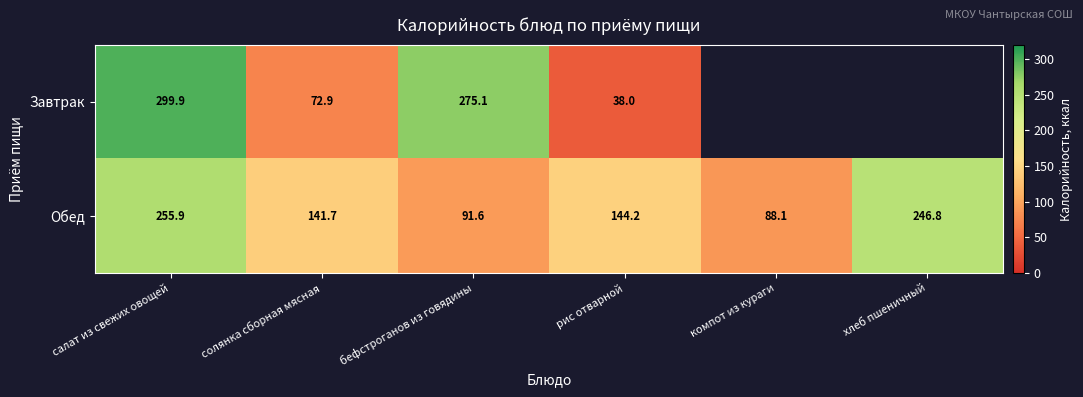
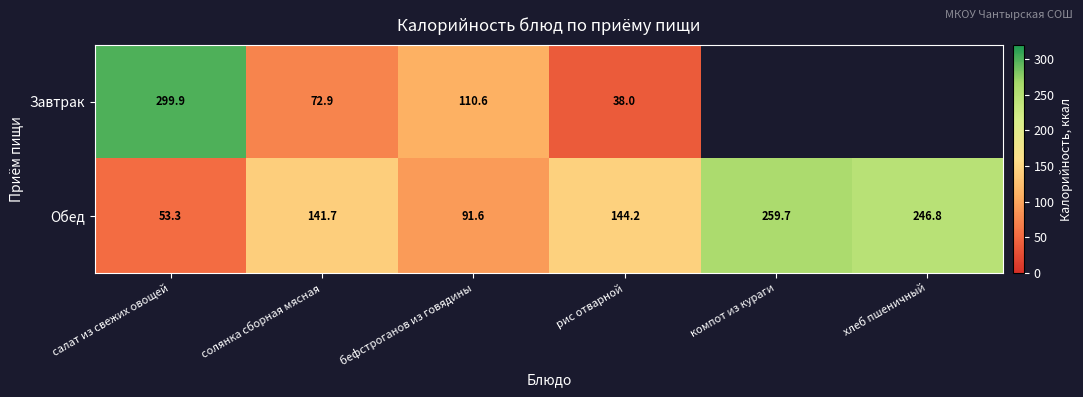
Завтрак, бефстроганов из говядины: 275.1 -> 110.6
Обед, салат из свежих овощей: 255.9 -> 53.3
Обед, компот из кураги: 88.1 -> 259.7
